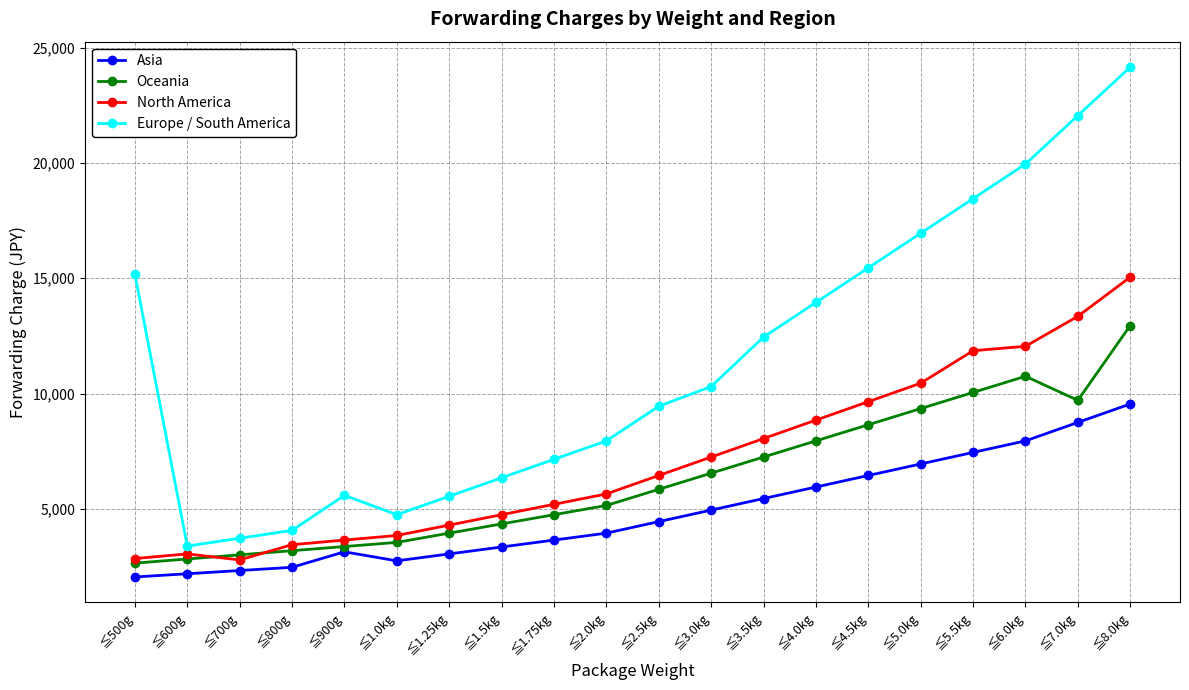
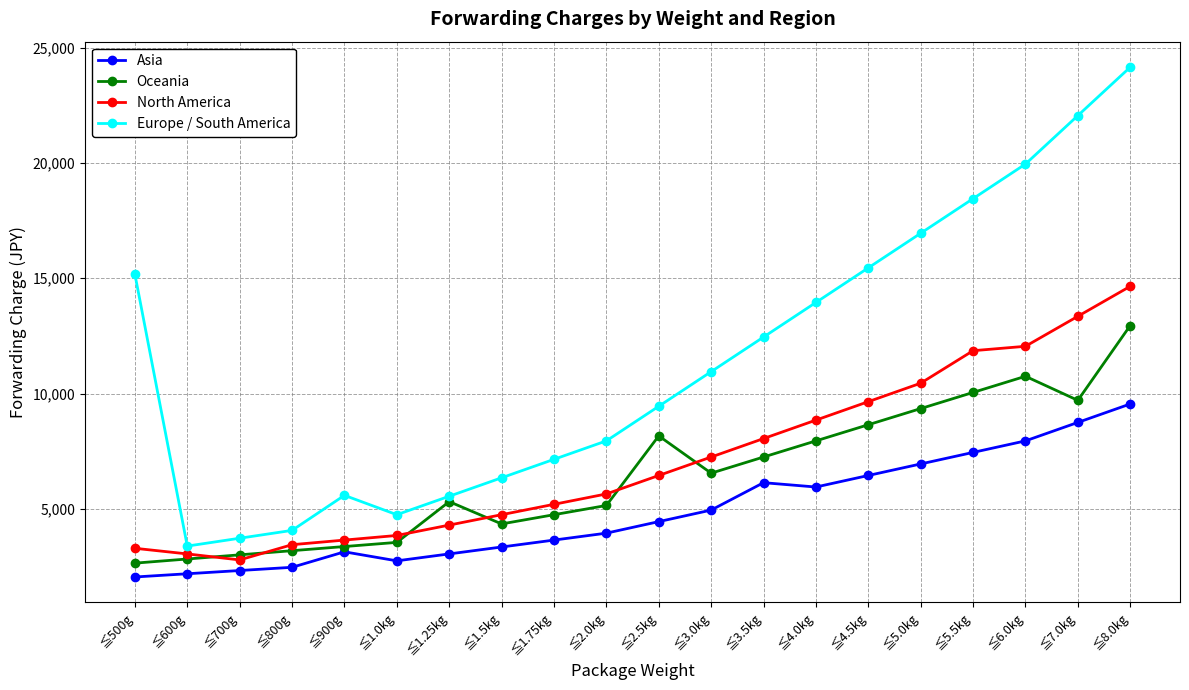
North America, ≦500g: 2,900 -> 3,300
Oceania, ≦1.25kg: 4,000 -> 5,300
Oceania, ≦2.5kg: 5,900 -> 8,200
Europe / South America, ≦3.0kg: 10,300 -> 11,000
Asia, ≦3.5kg: 5,500 -> 6,100
North America, ≦8.0kg: 15,000 -> 14,700
